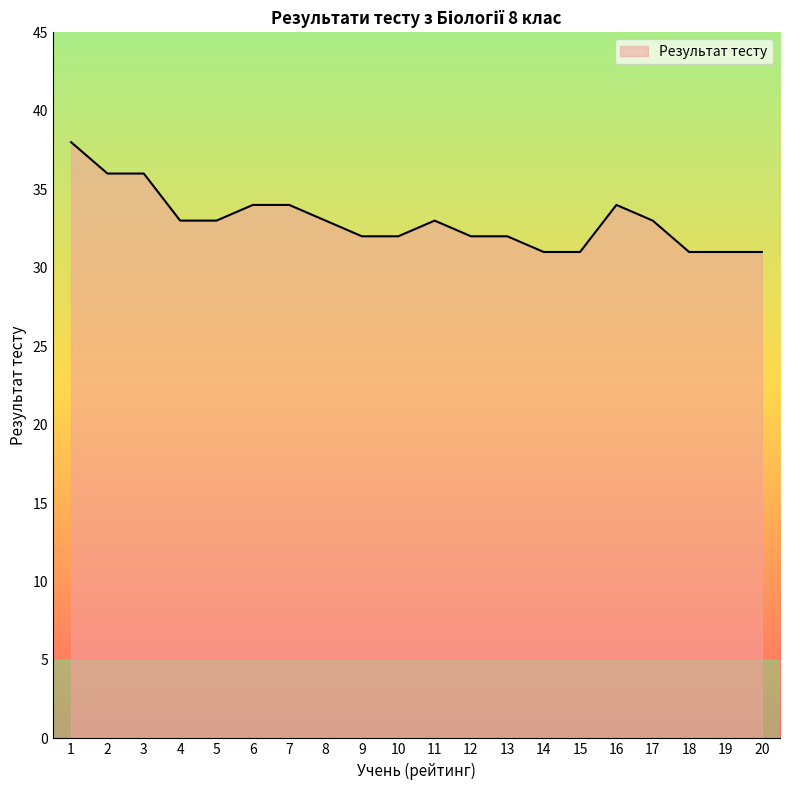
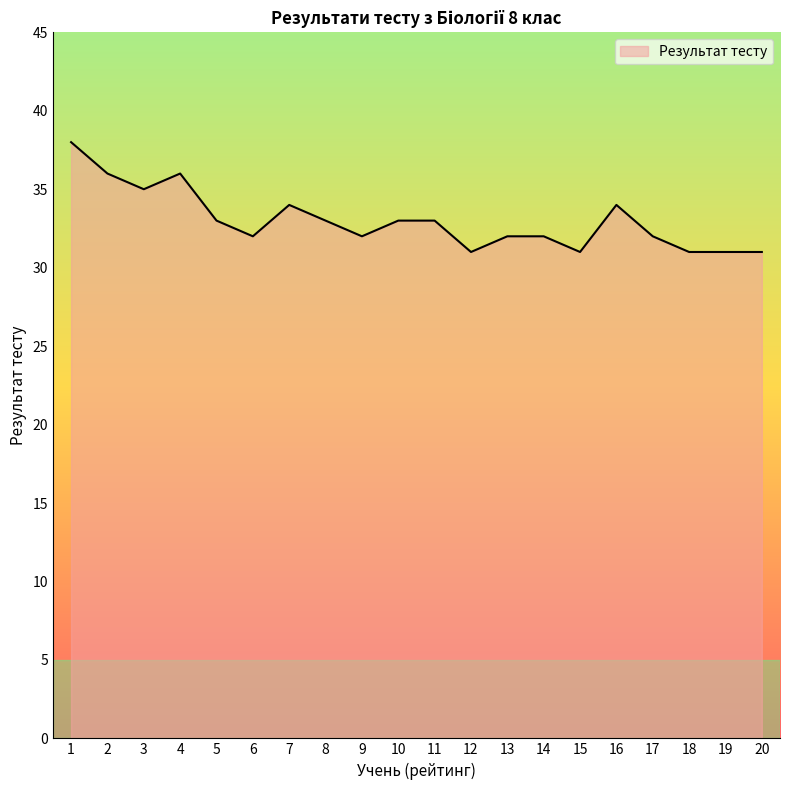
3: 36 -> 35
4: 33 -> 36
6: 34 -> 32
10: 32 -> 33
12: 32 -> 31
14: 31 -> 32
17: 33 -> 32
